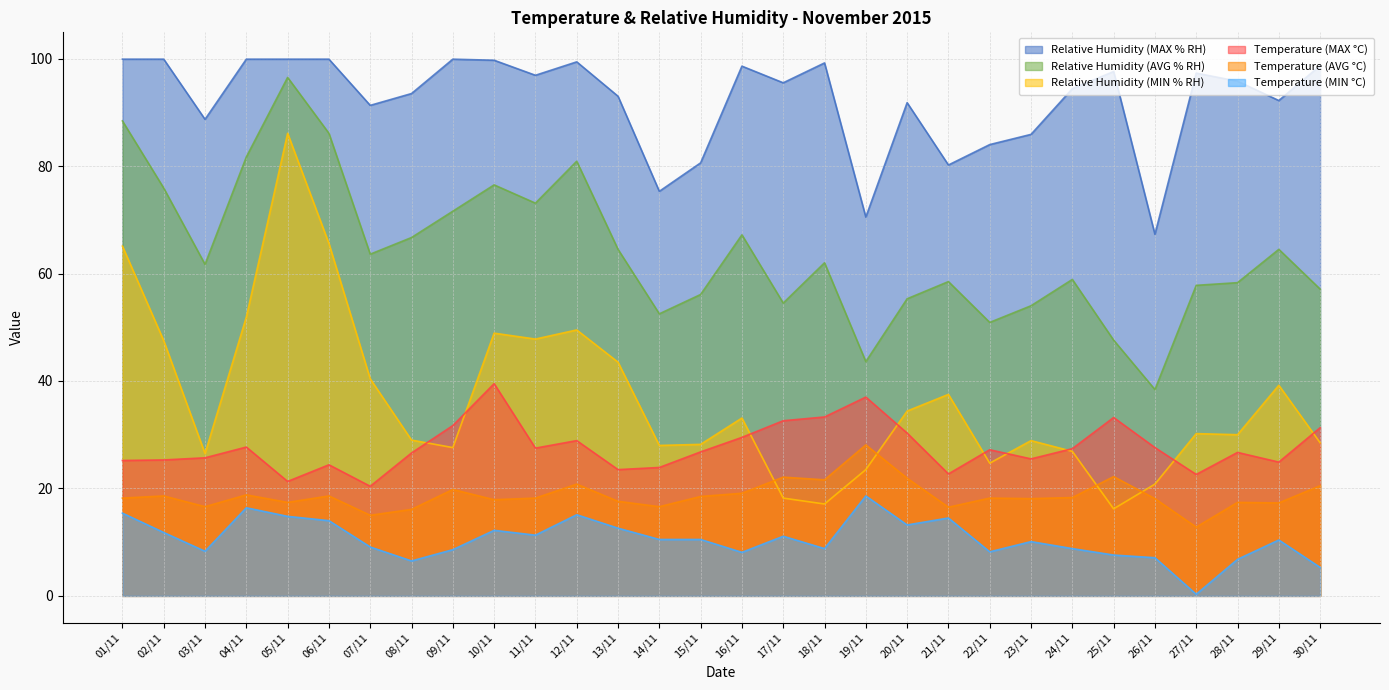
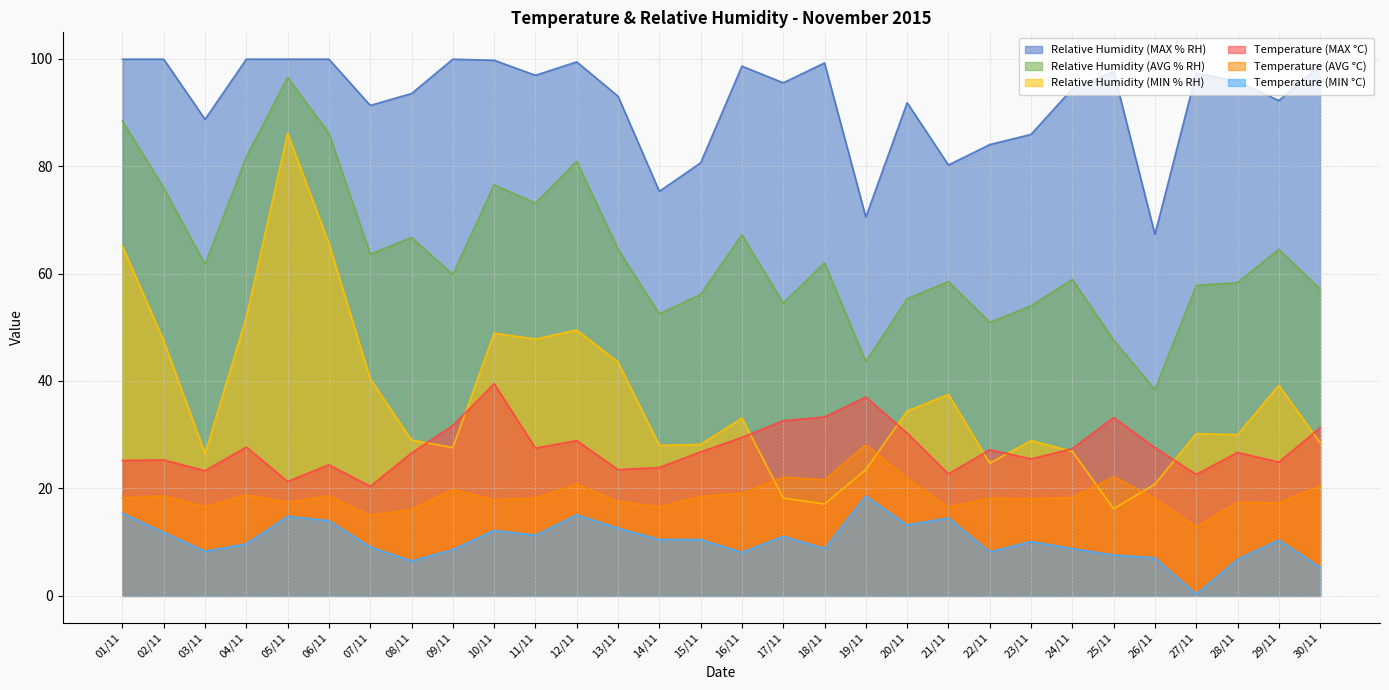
Temperature (MAX °C), 03/11: 26 -> 23
Temperature (MIN °C), 04/11: 16 -> 10
Relative Humidity (AVG % RH), 09/11: 72 -> 60
